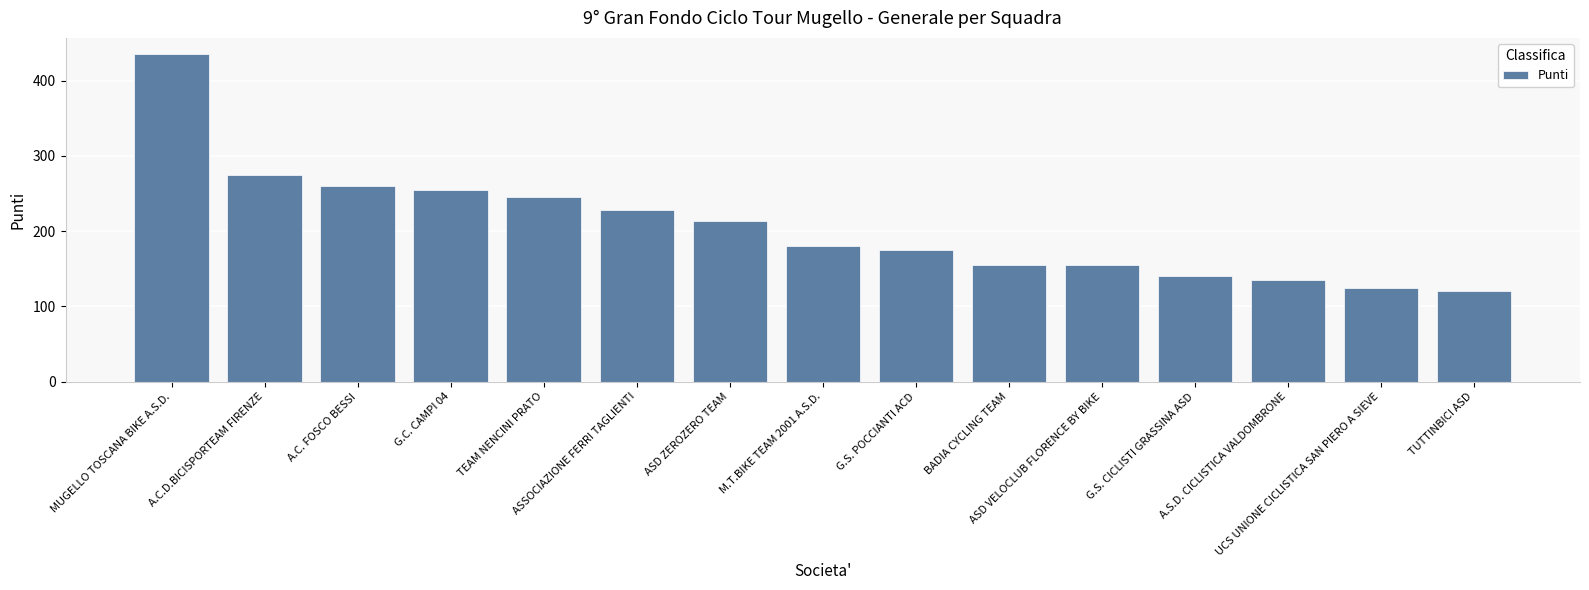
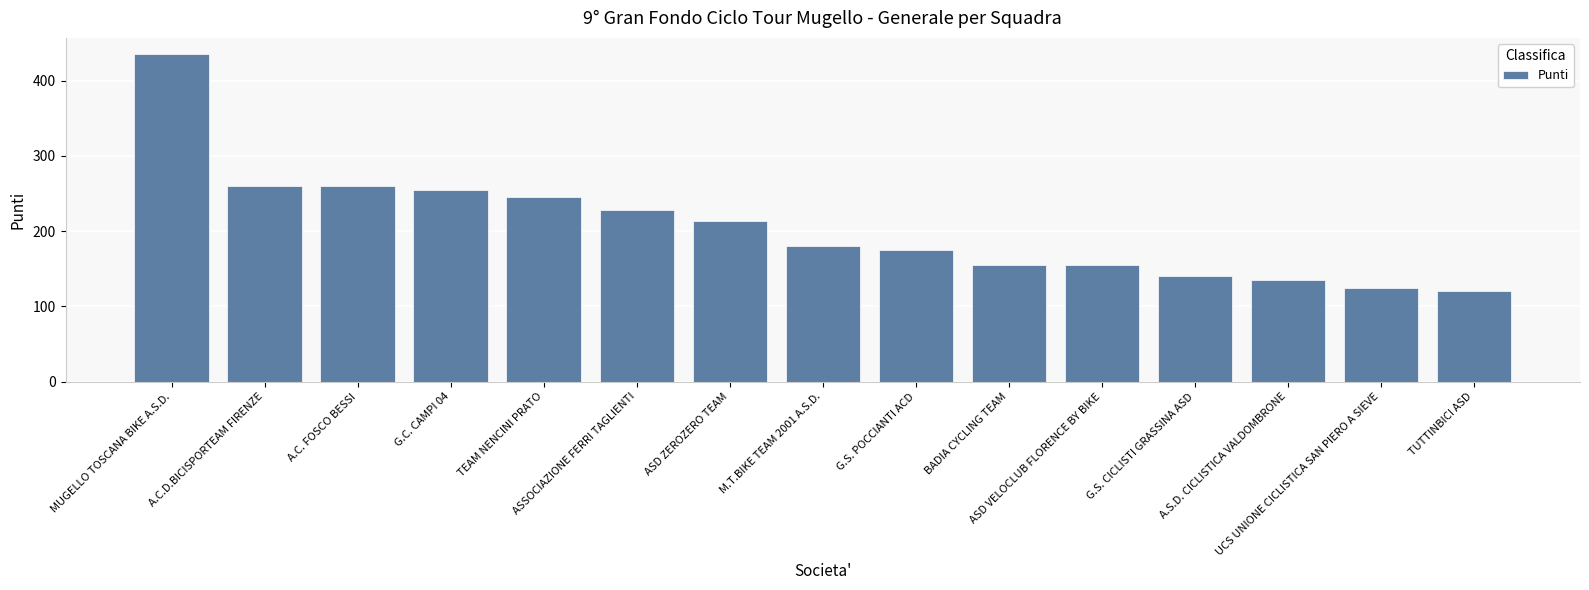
A.C.D.BICISPORTEAM FIRENZE: 280 -> 260
